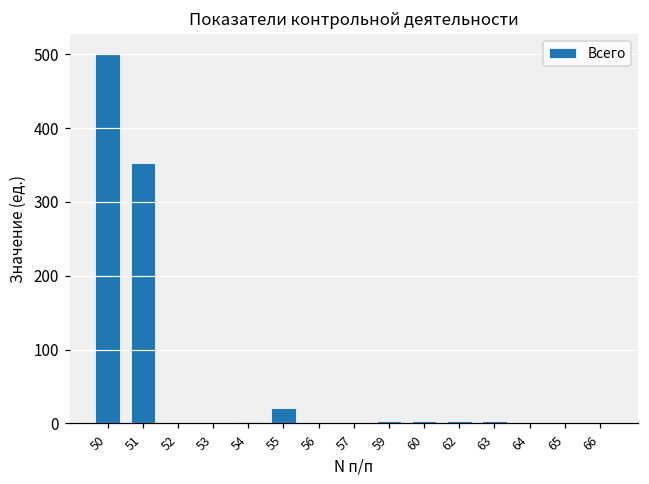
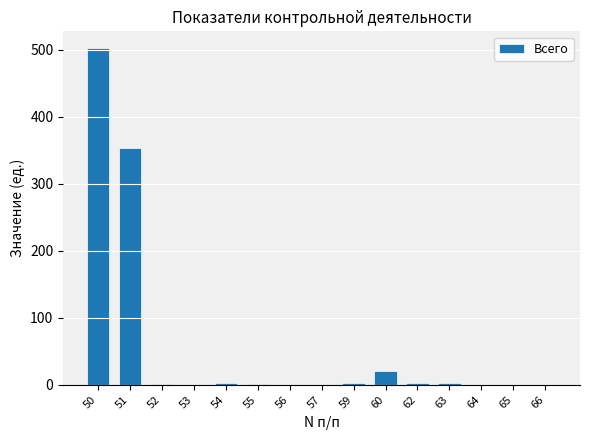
55: 20 -> 0
60: 0 -> 20
